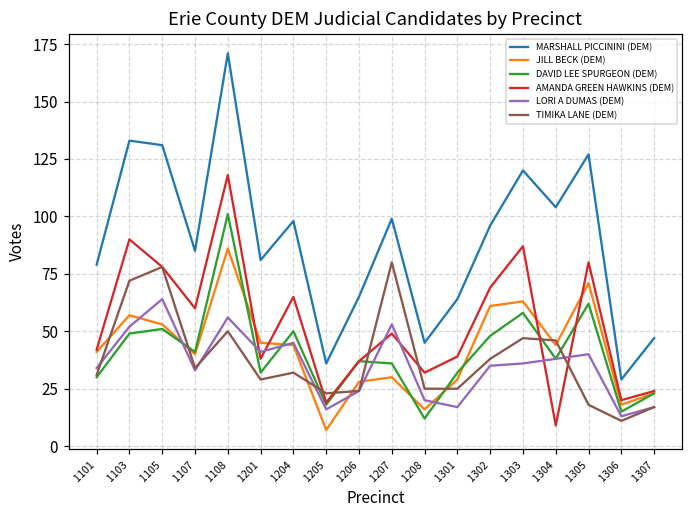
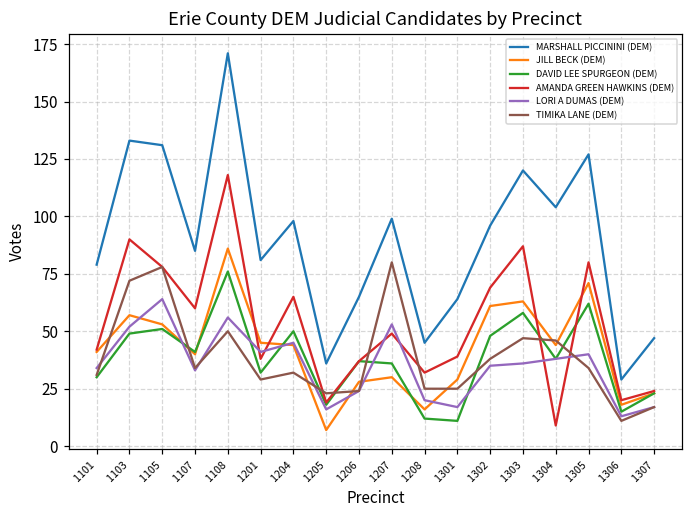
DAVID LEE SPURGEON (DEM), 1108: 101 -> 76
DAVID LEE SPURGEON (DEM), 1301: 32 -> 11
TIMIKA LANE (DEM), 1305: 18 -> 34
